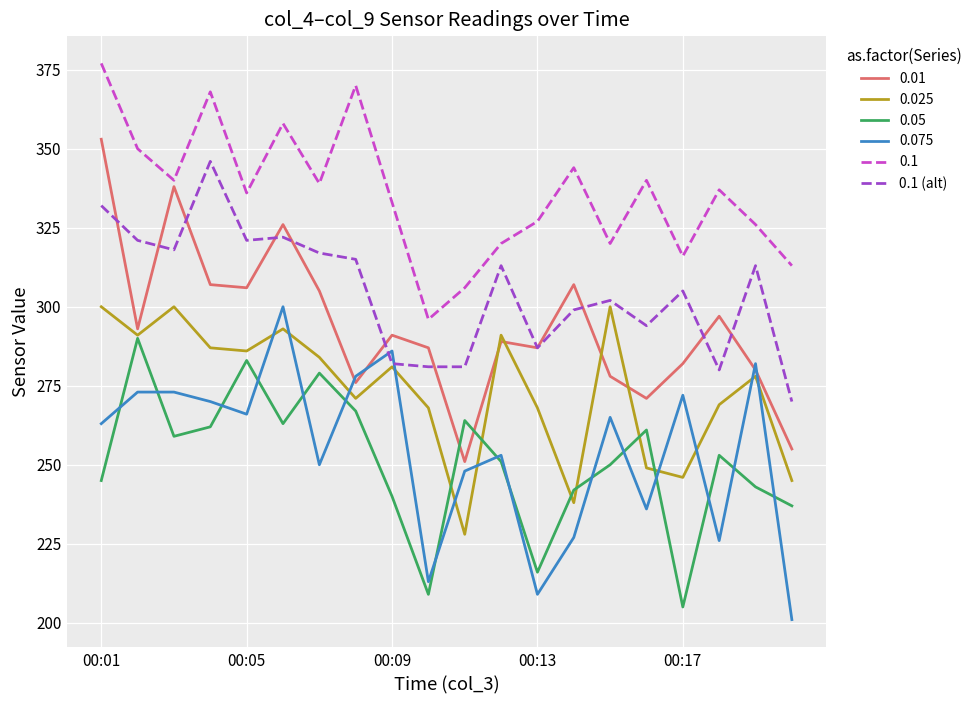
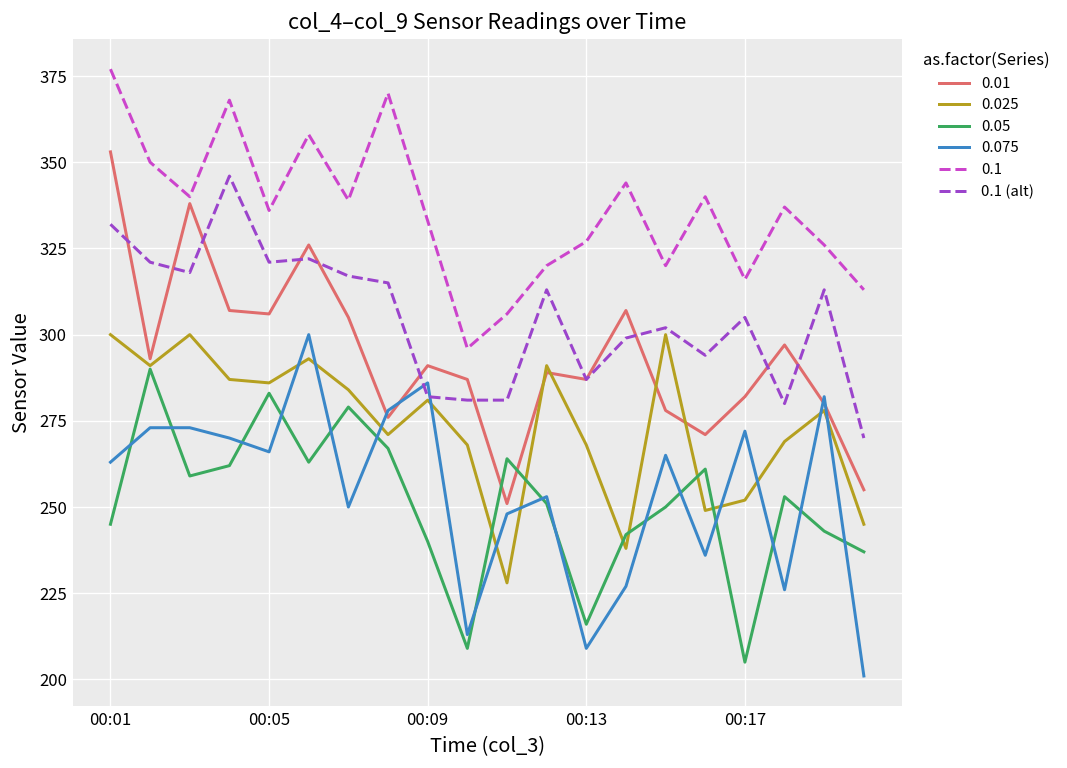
0.025, 00:17: 246 -> 252
